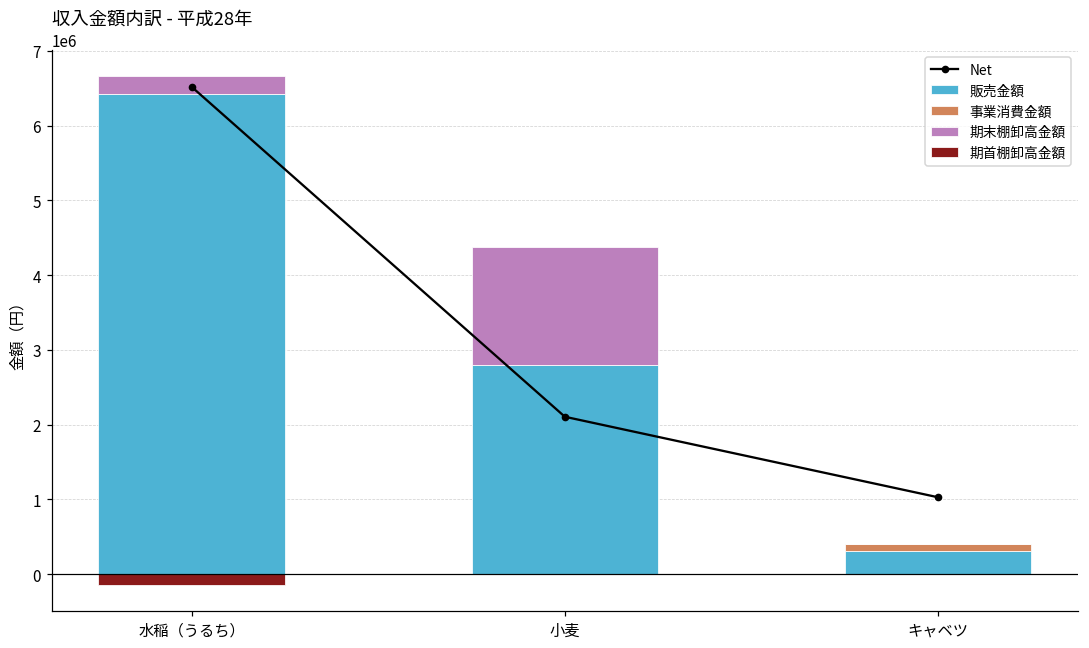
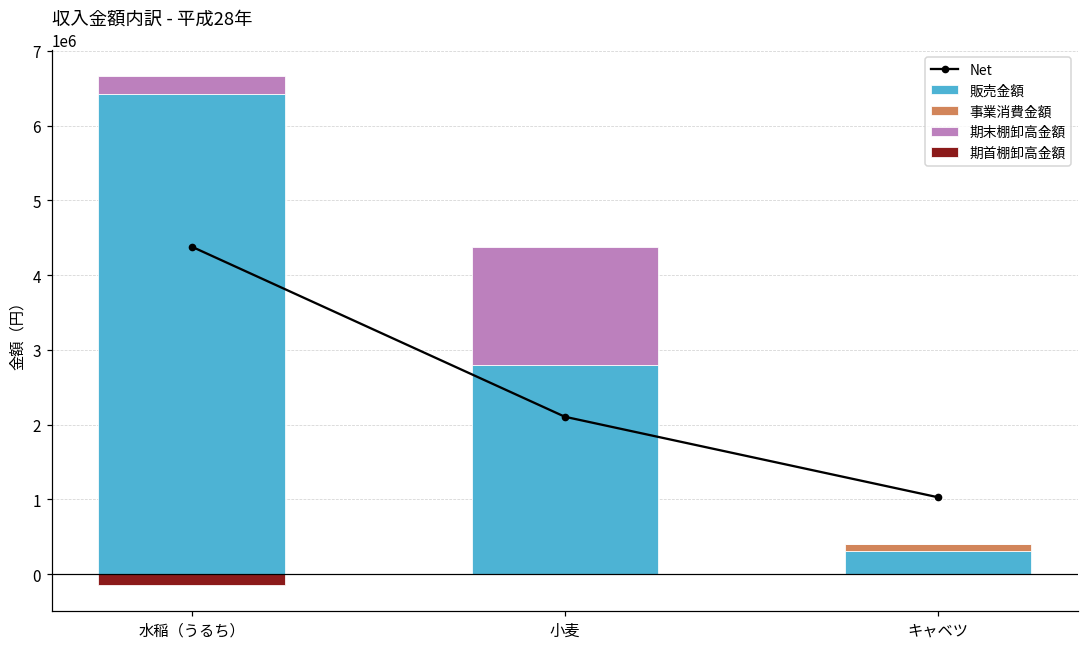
Net, 水稲（うるち）: 6500000 -> 4400000
